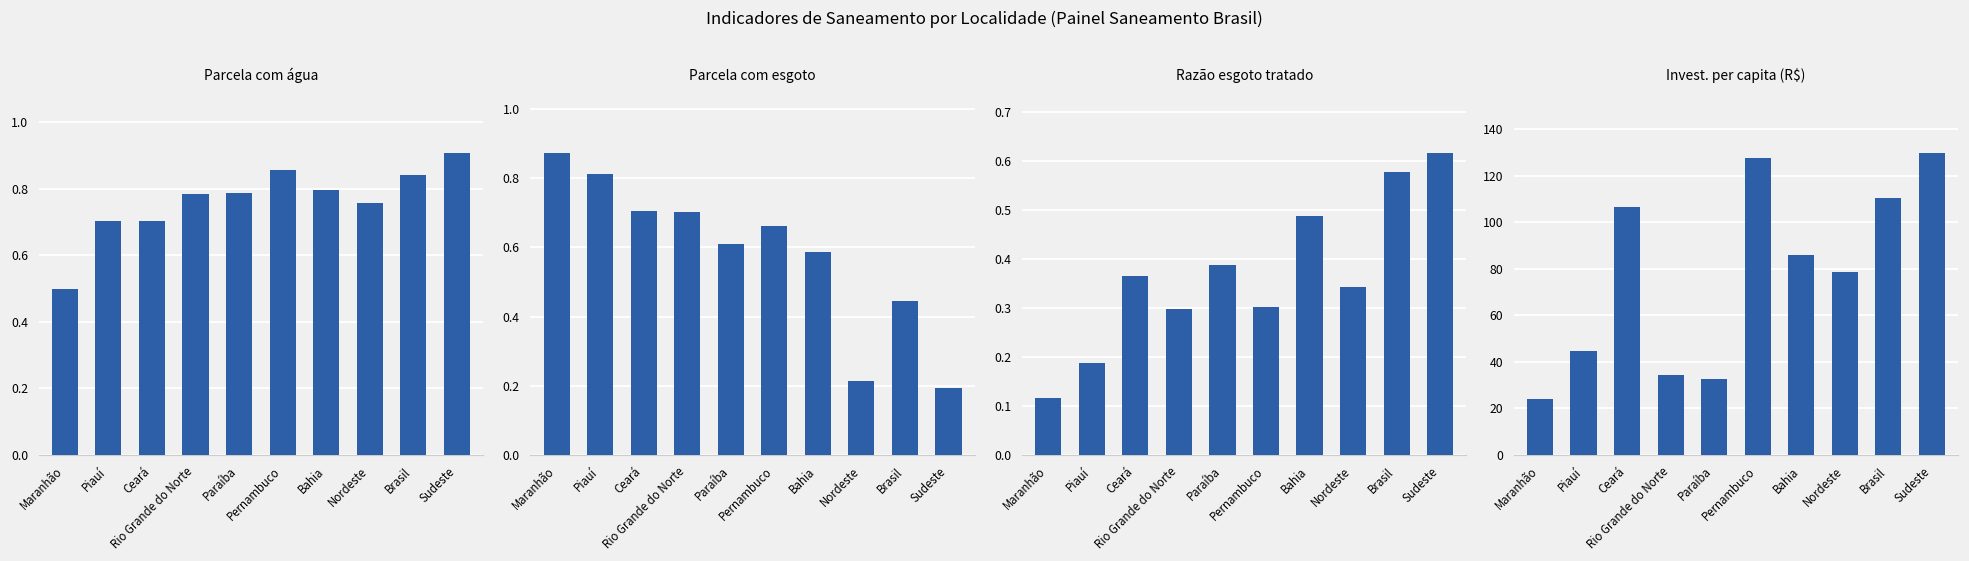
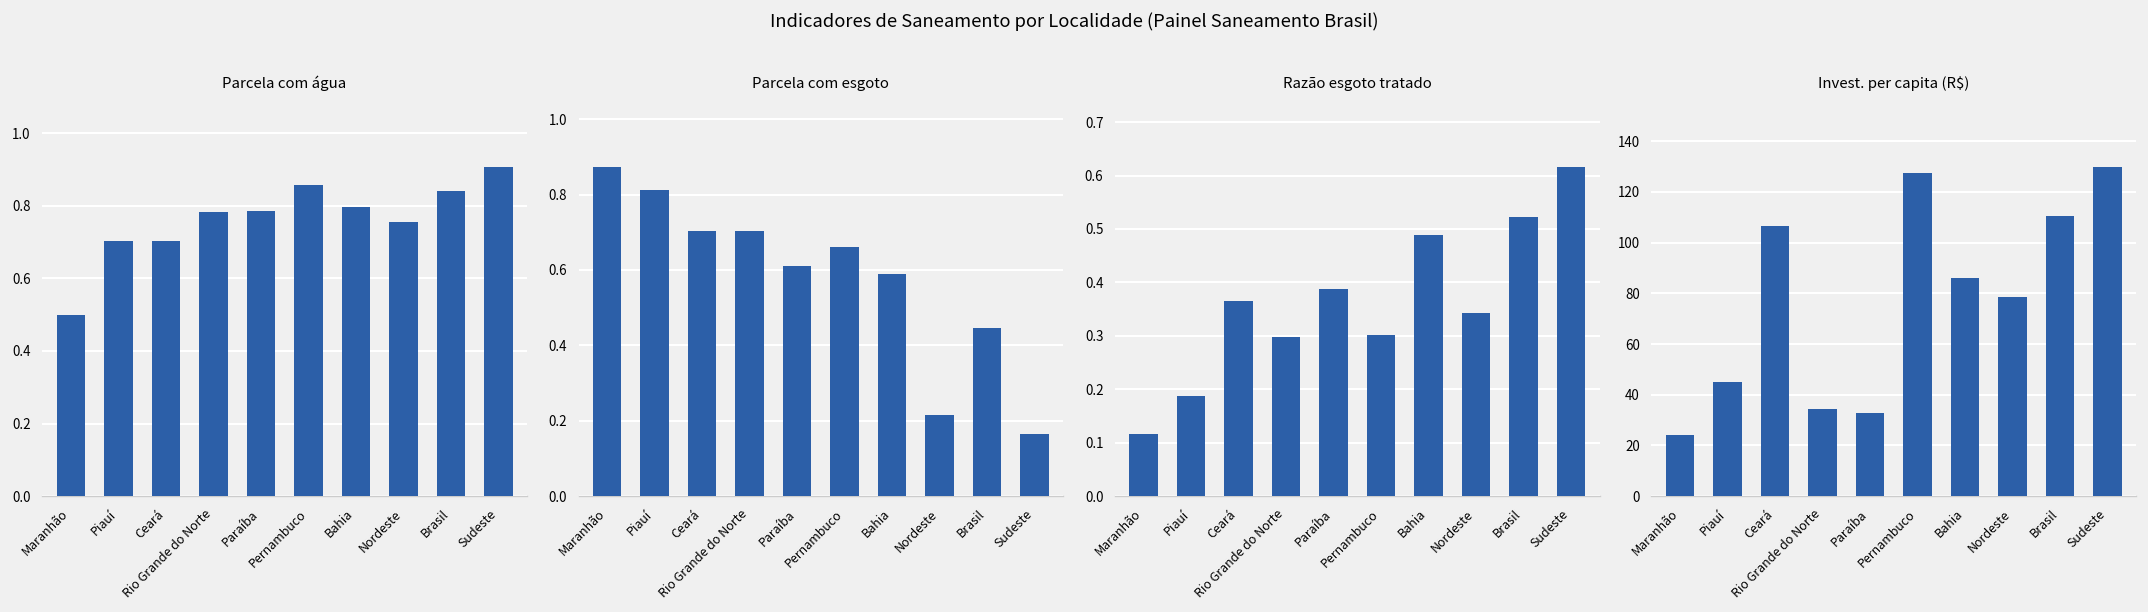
Parcela com esgoto, Sudeste: 0.19 -> 0.16
Razão esgoto tratado, Brasil: 0.58 -> 0.52
